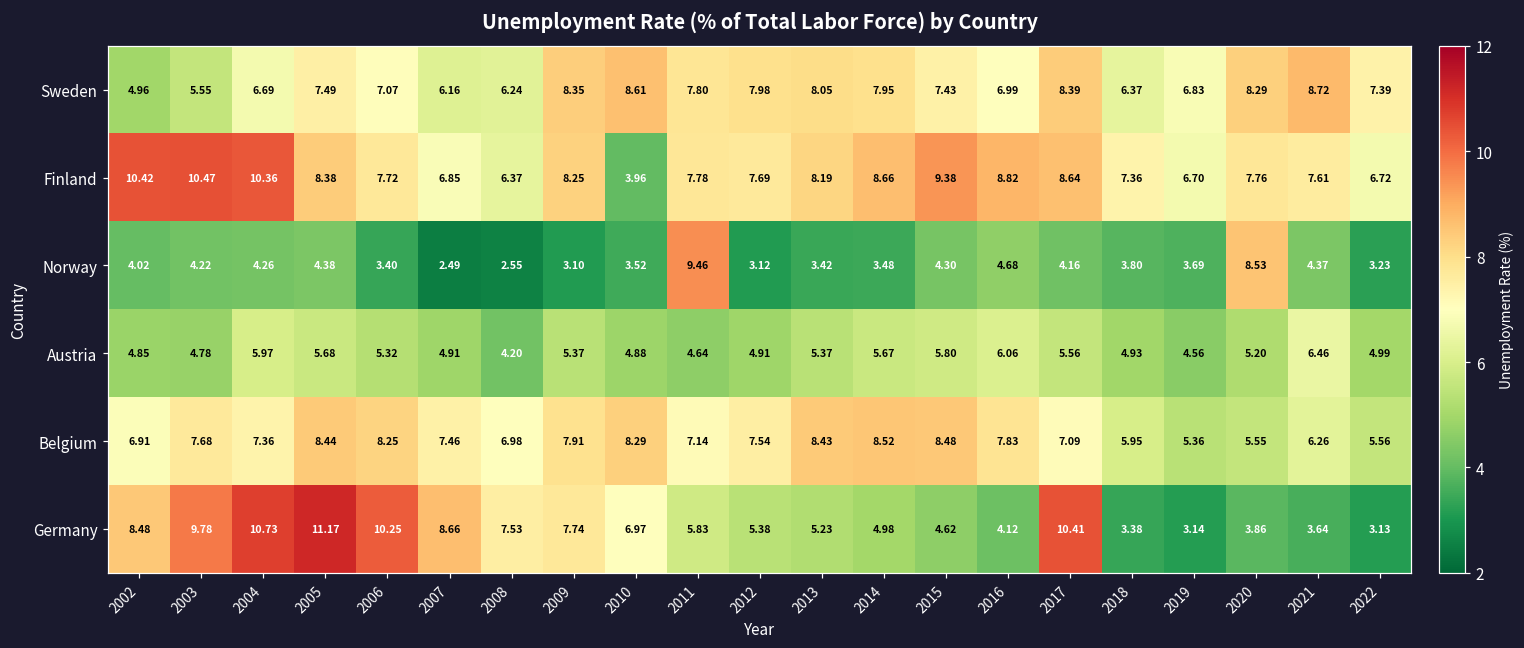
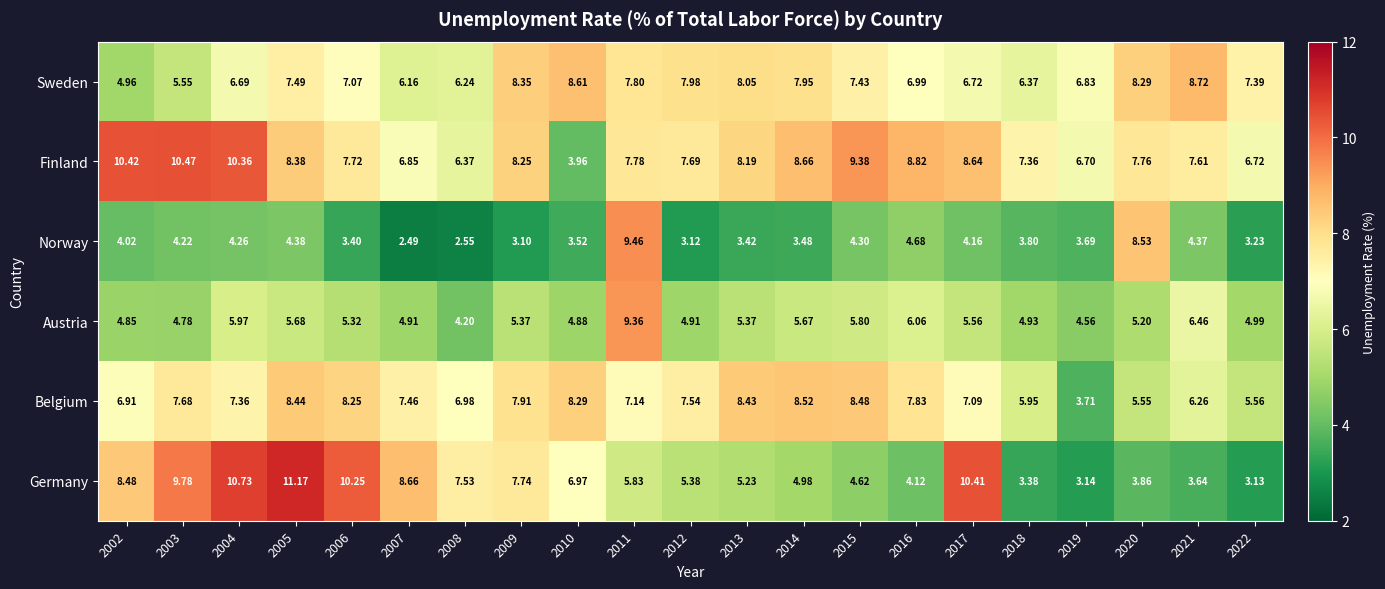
Sweden, 2017: 8.39 -> 6.72
Austria, 2011: 4.64 -> 9.36
Belgium, 2019: 5.36 -> 3.71
